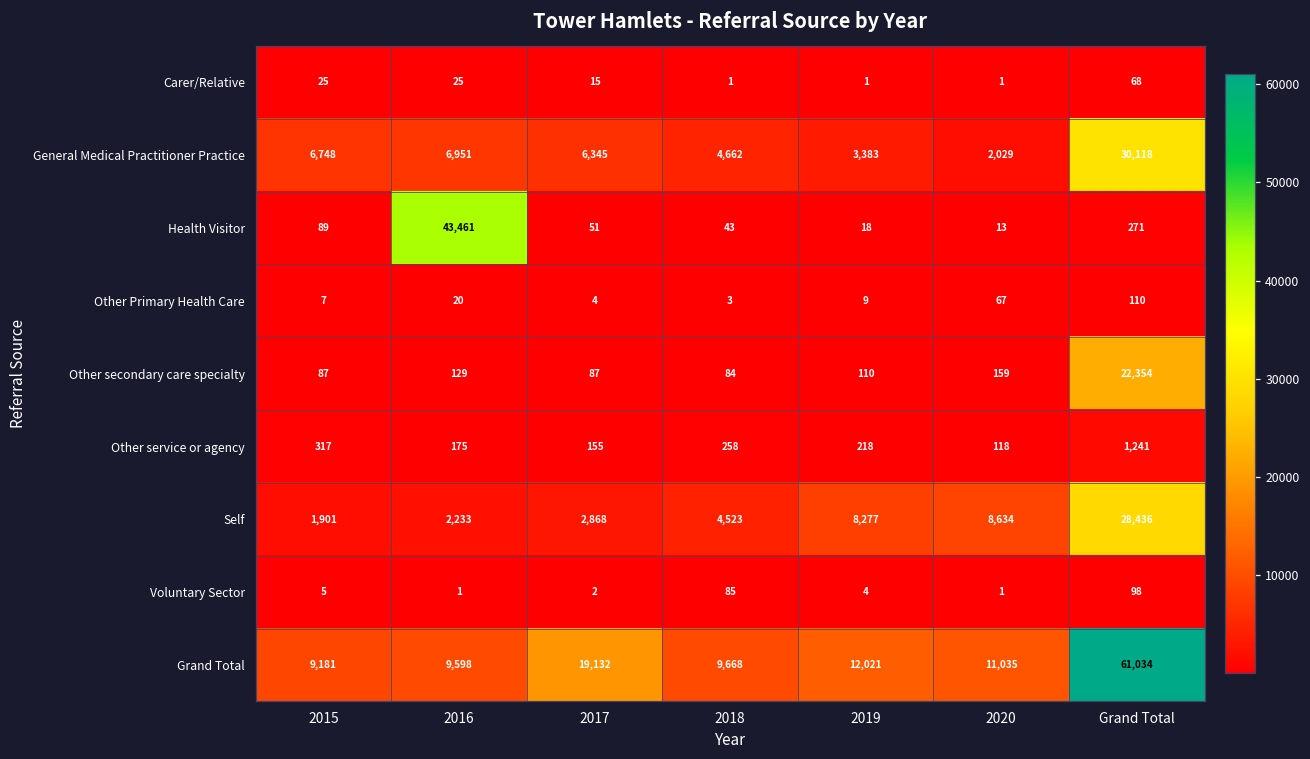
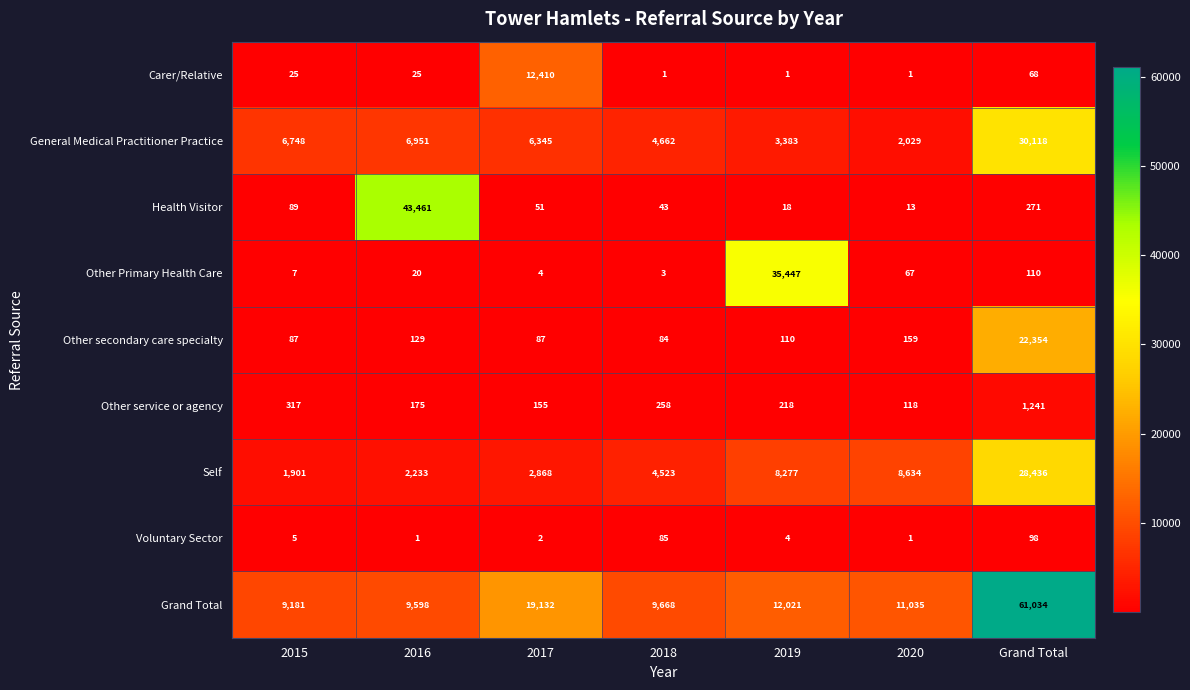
Carer/Relative, 2017: 15 -> 12,410
Other Primary Health Care, 2019: 9 -> 35,447
